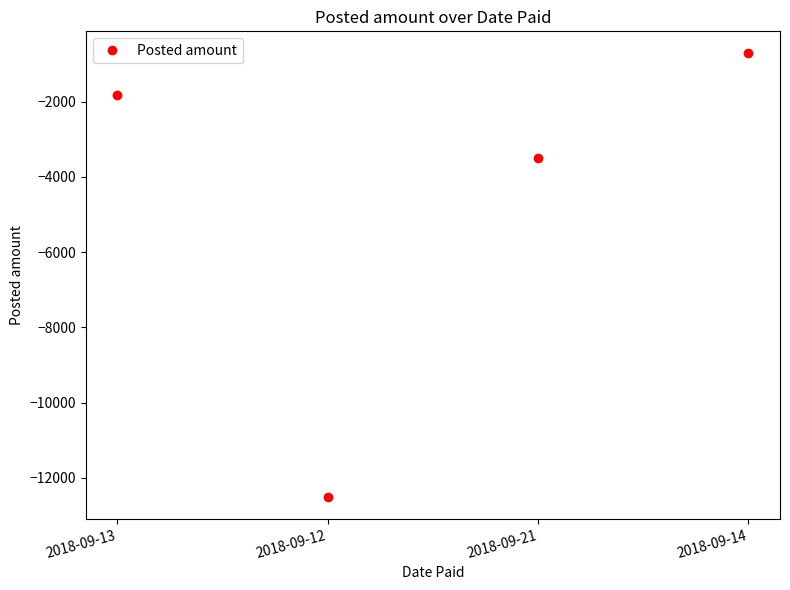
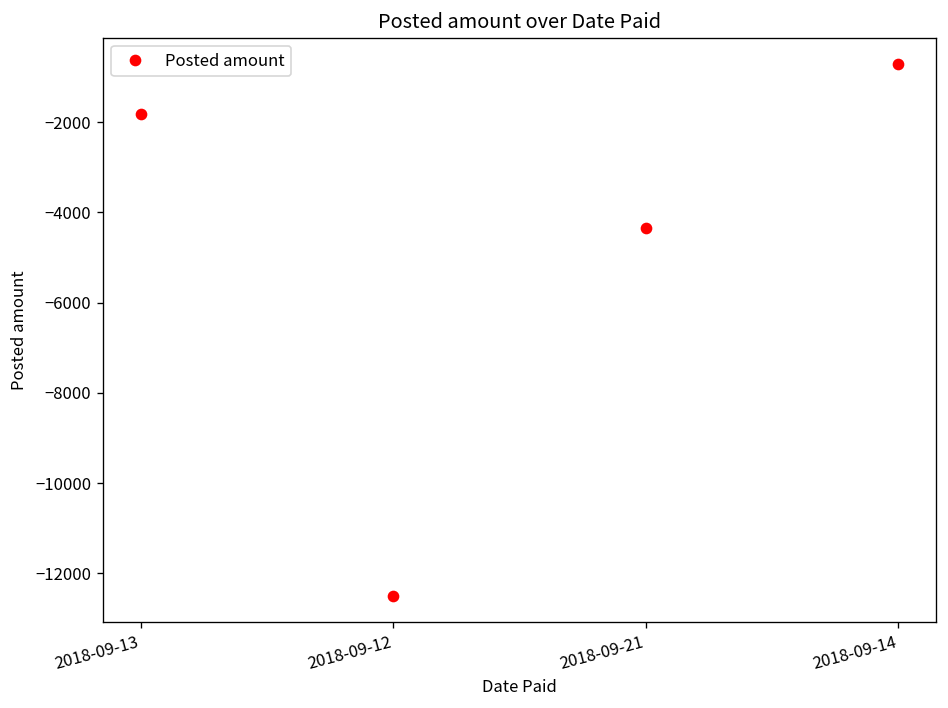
2018-09-21: -3500 -> -4400
